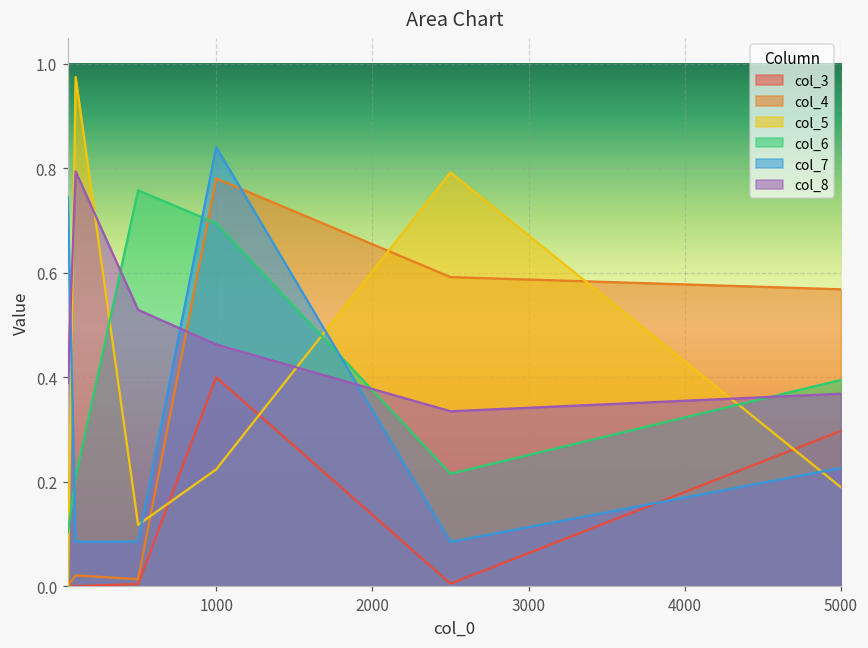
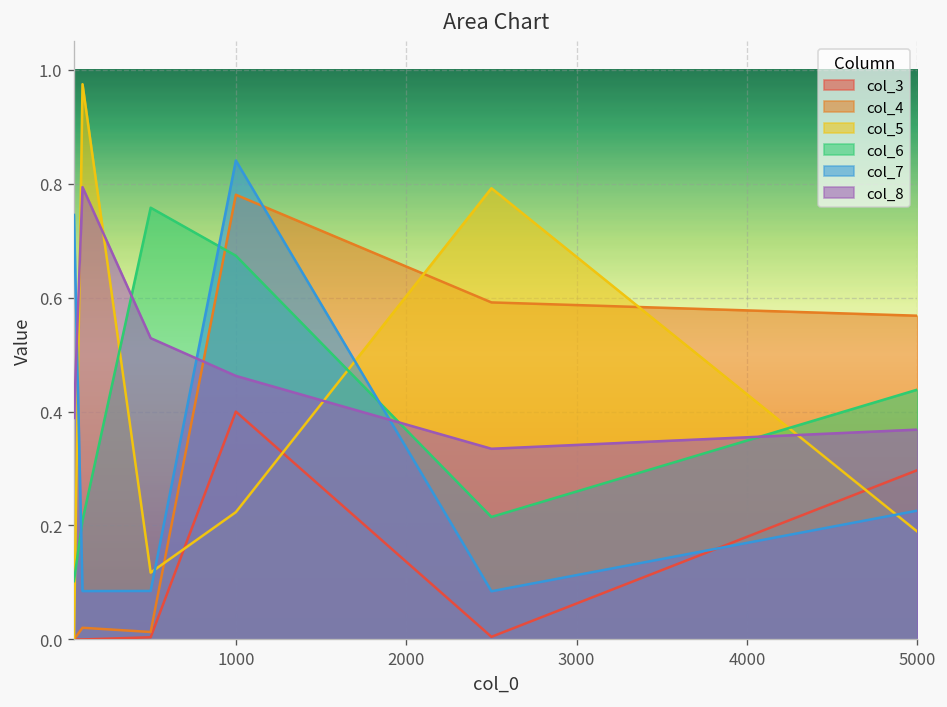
col_6, 1000: 0.69 -> 0.67
col_6, 5000: 0.39 -> 0.44
